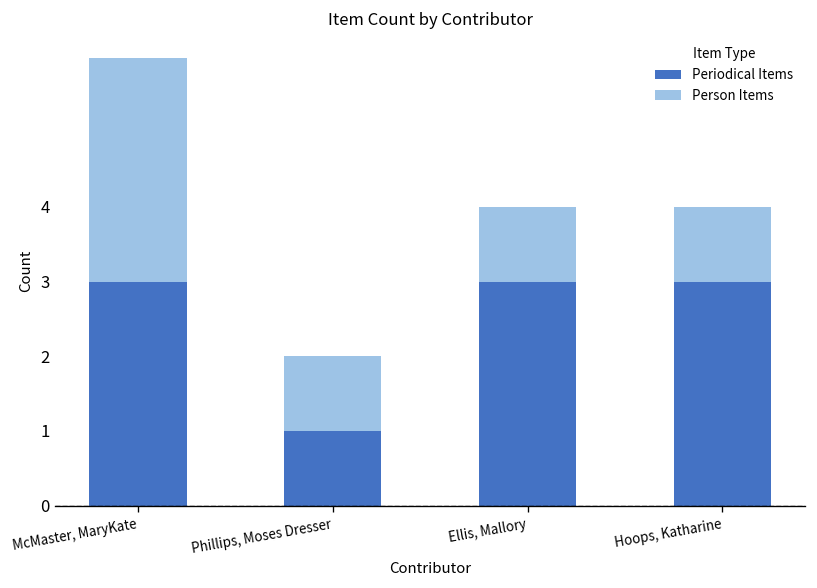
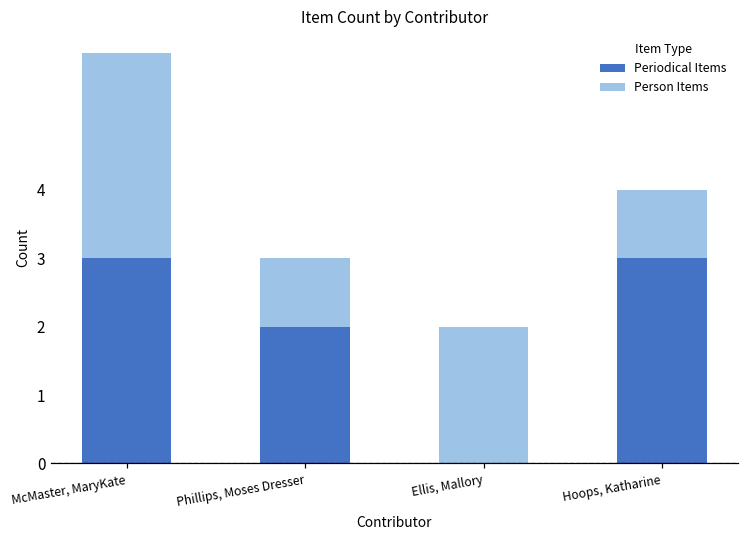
Periodical Items, Phillips, Moses Dresser: 1 -> 2
Periodical Items, Ellis, Mallory: 3 -> 0
Person Items, Ellis, Mallory: 1 -> 2
